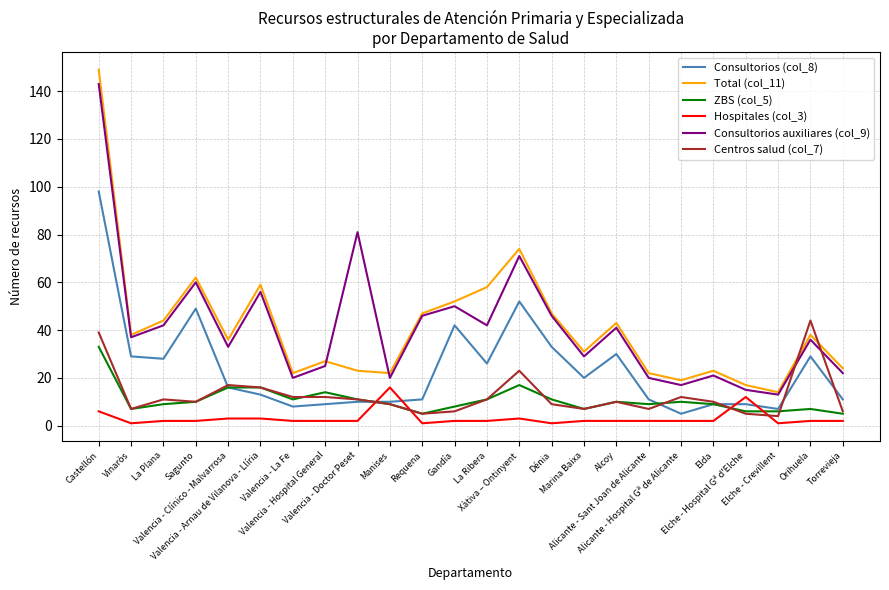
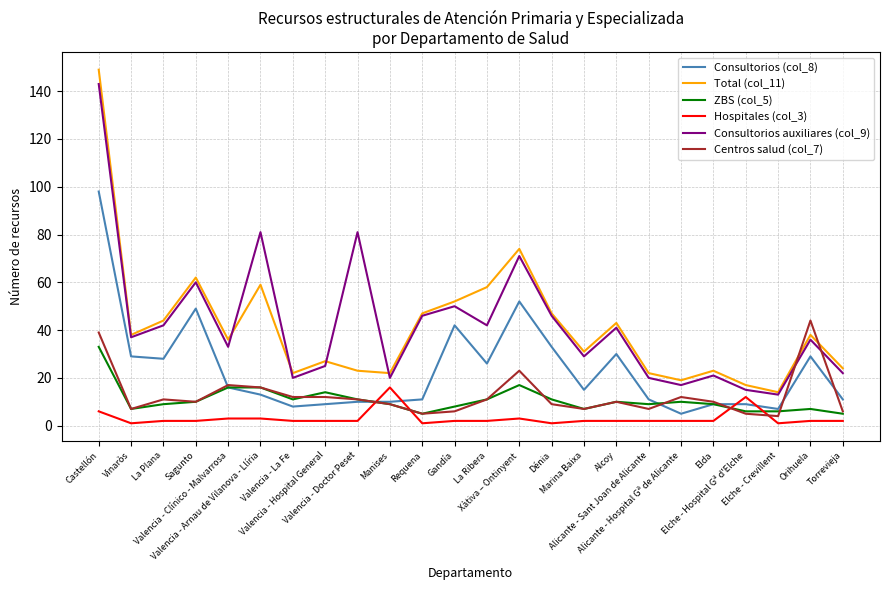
Consultorios auxiliares (col_9), Valencia - Arnau de Vilanova - Llíria: 56 -> 81
Consultorios (col_8), Marina Baixa: 20 -> 15
